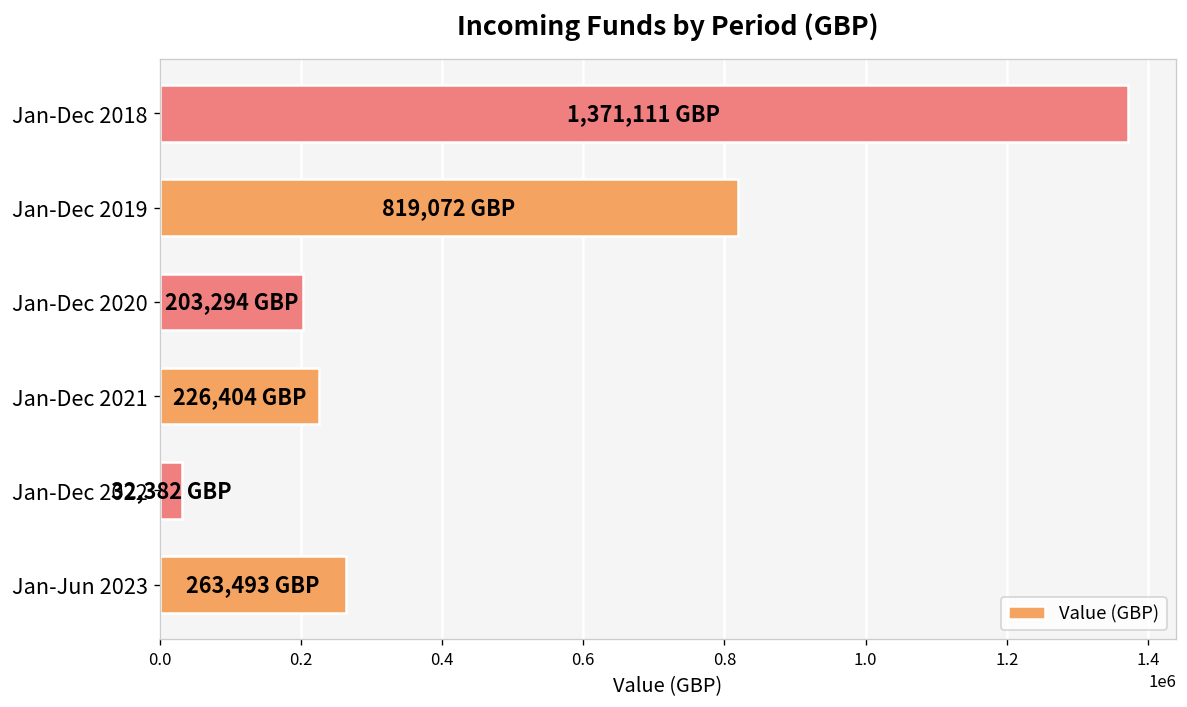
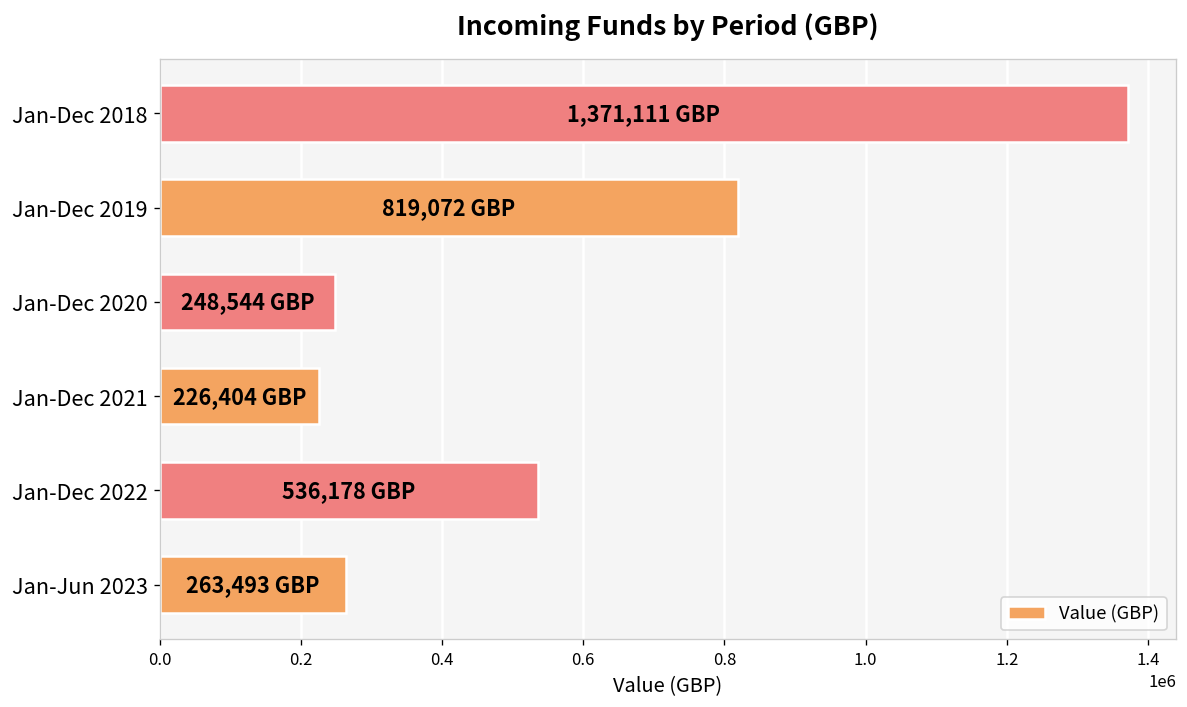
Jan-Dec 2020: 203,294 -> 248,544
Jan-Dec 2022: 32,382 -> 536,178
